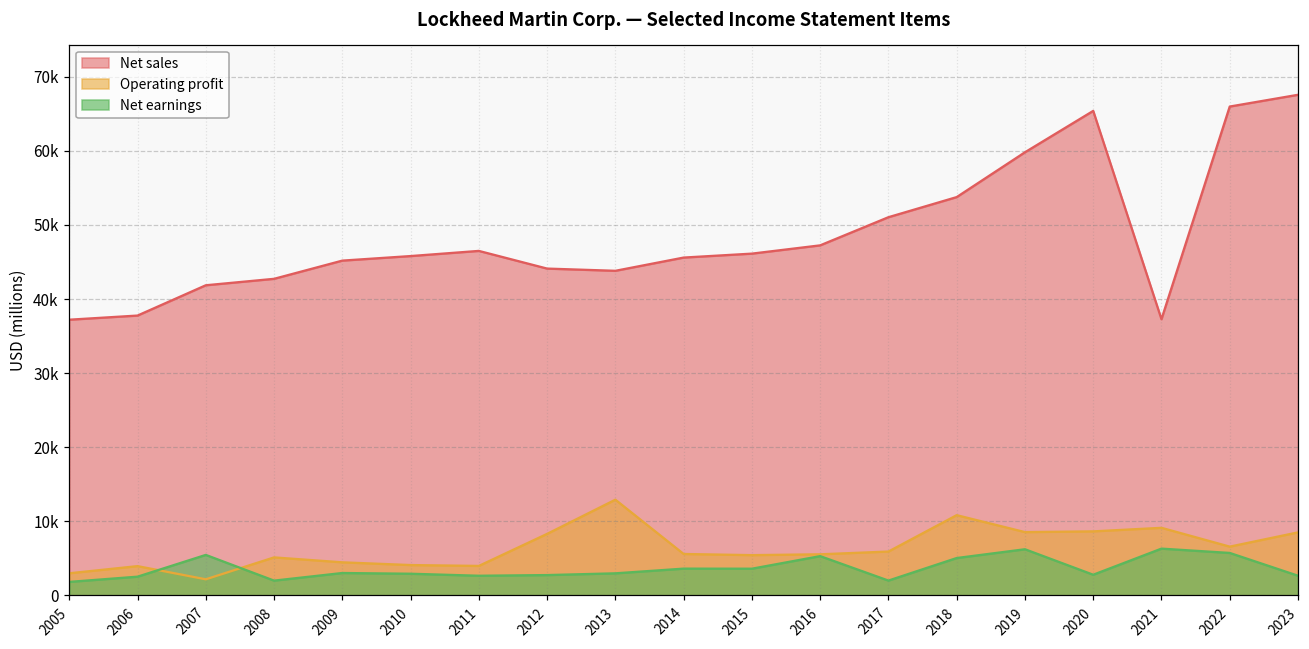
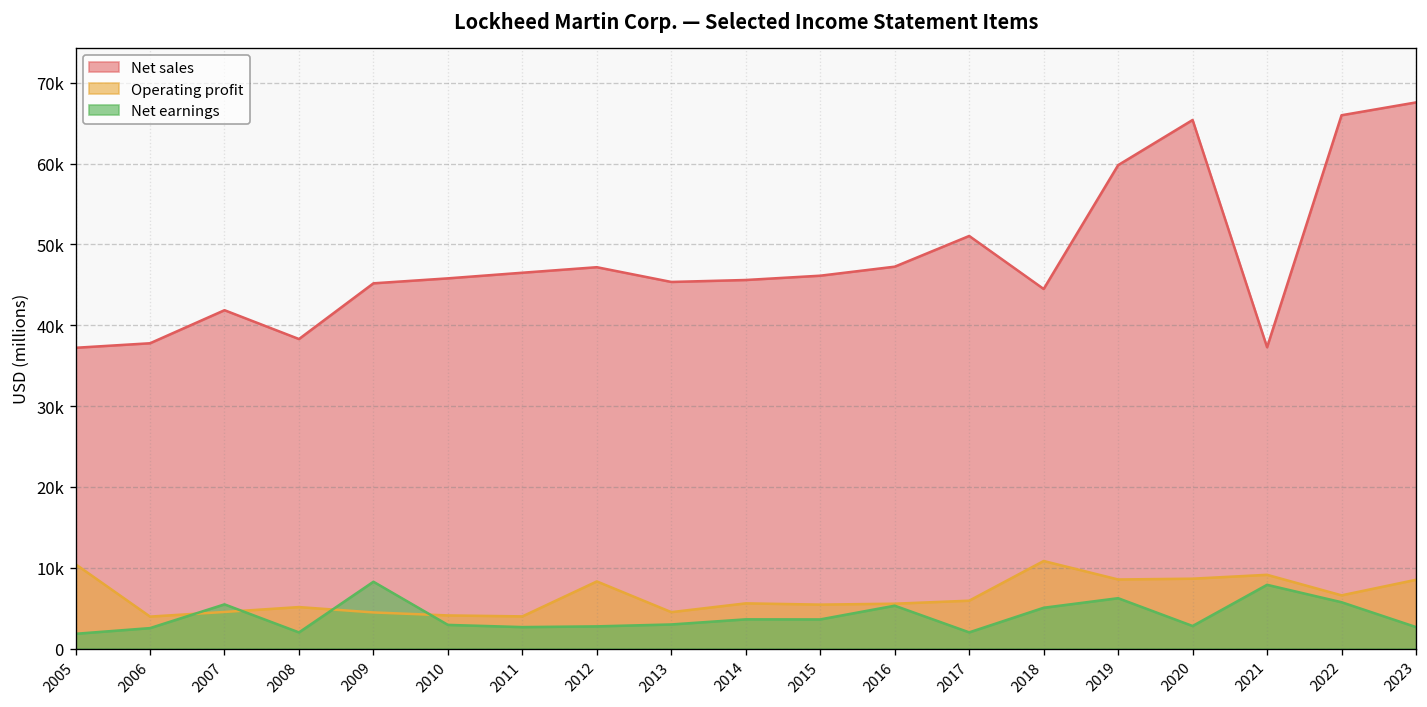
Operating profit, 2005: 3000 -> 10000
Operating profit, 2007: 2000 -> 5000
Net sales, 2008: 43000 -> 38000
Net earnings, 2009: 3000 -> 8000
Net sales, 2012: 44000 -> 47000
Net sales, 2013: 44000 -> 45000
Operating profit, 2013: 13000 -> 5000
Net sales, 2018: 54000 -> 44000
Net earnings, 2021: 6000 -> 8000
